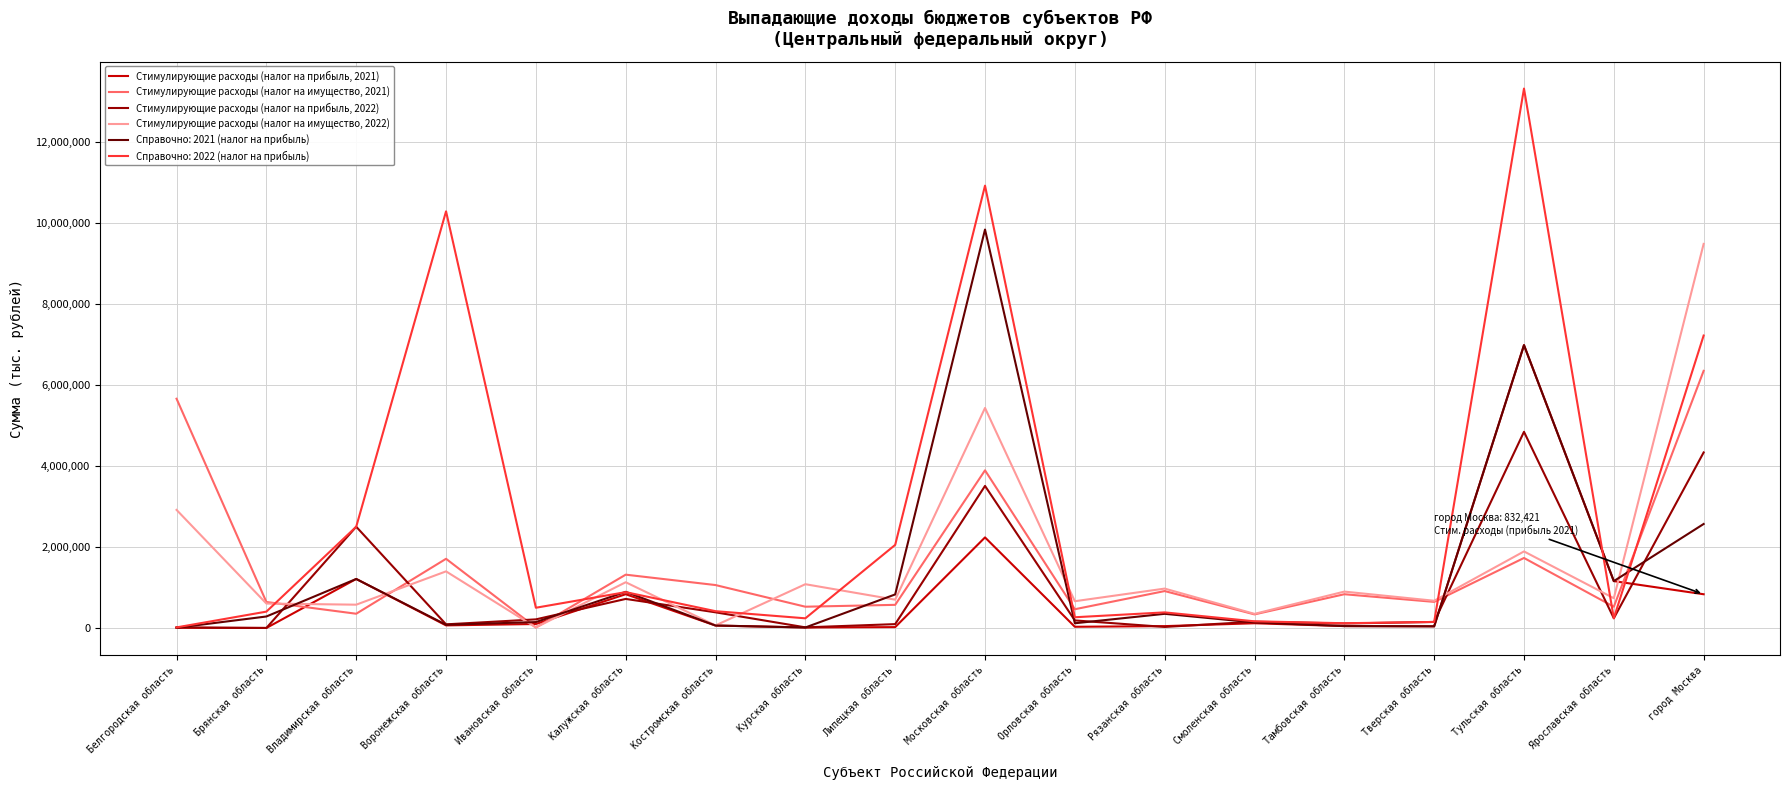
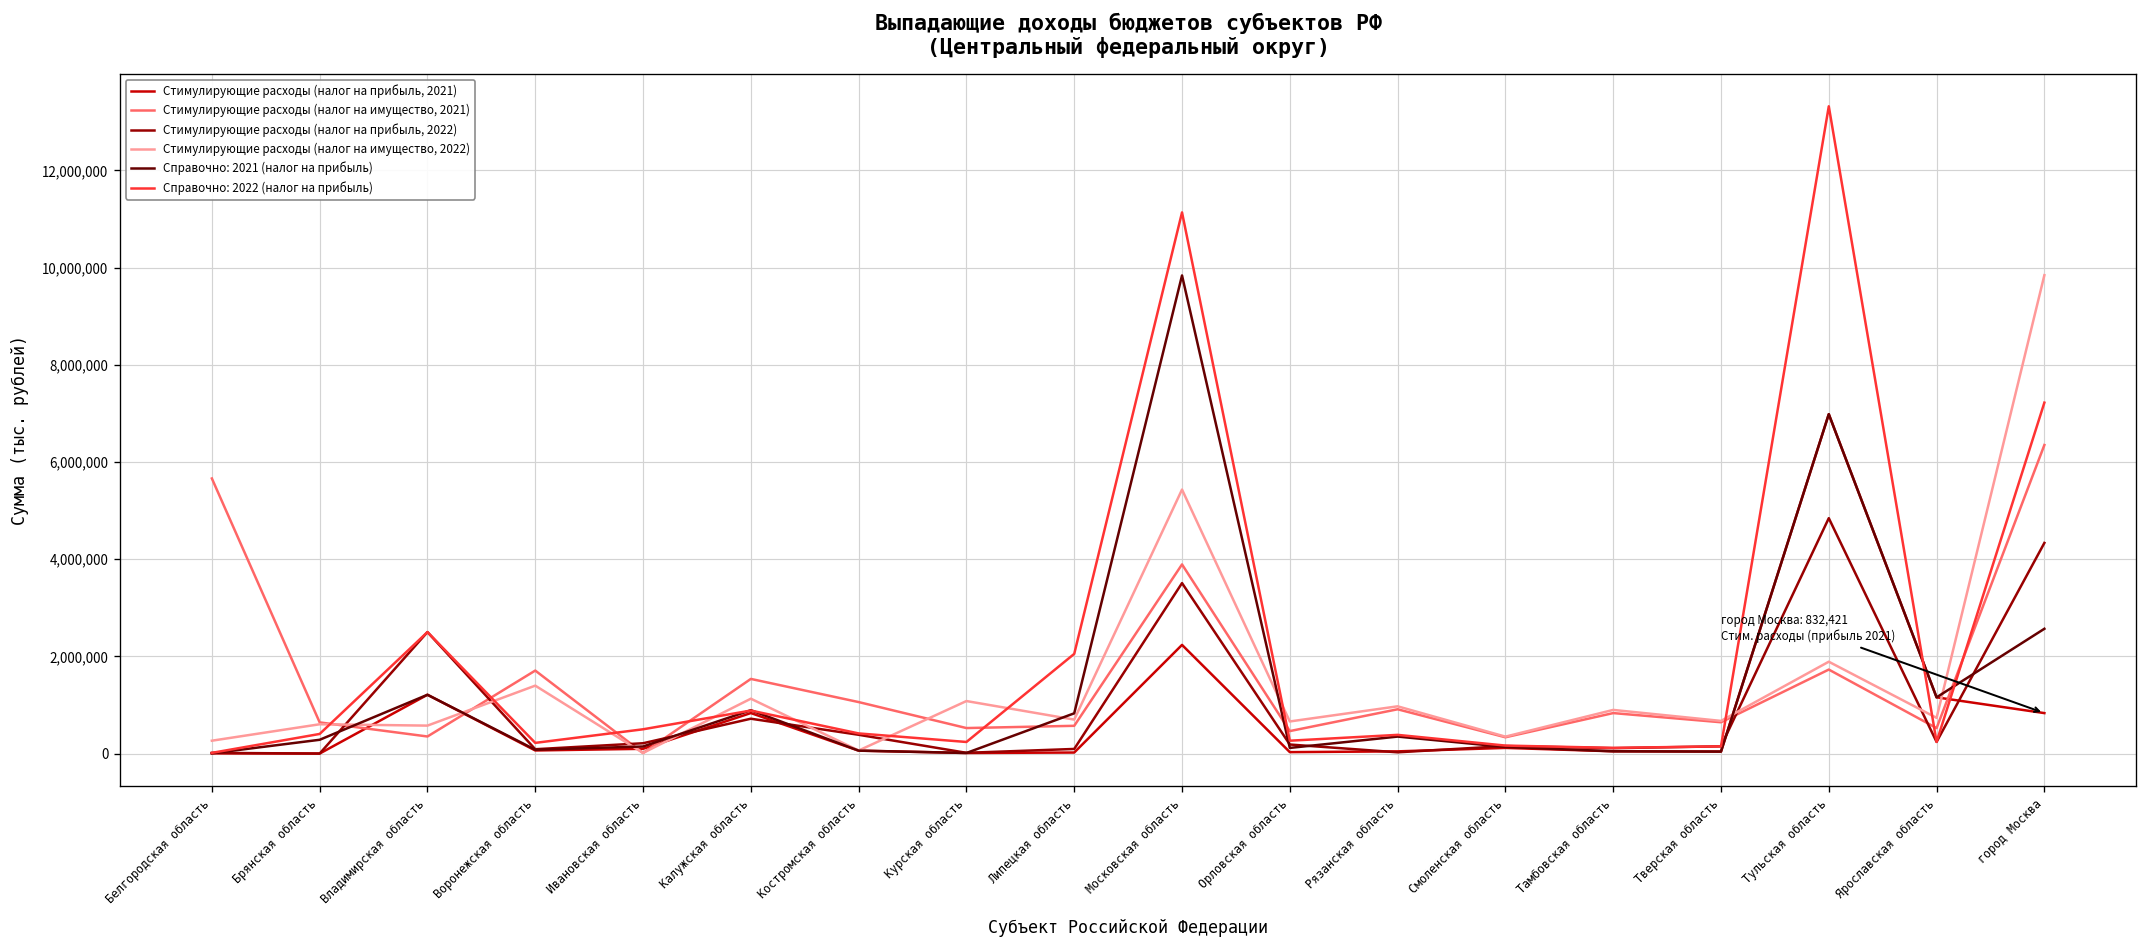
Стимулирующие расходы (налог на имущество, 2022), Белгородская область: 2,900,000 -> 300,000
Справочно: 2022 (налог на прибыль), Воронежская область: 10,300,000 -> 200,000
Стимулирующие расходы (налог на имущество, 2021), Калужская область: 1,300,000 -> 1,500,000
Справочно: 2022 (налог на прибыль), Московская область: 10,900,000 -> 11,100,000
Стимулирующие расходы (налог на имущество, 2022), город Москва: 9,500,000 -> 9,800,000
